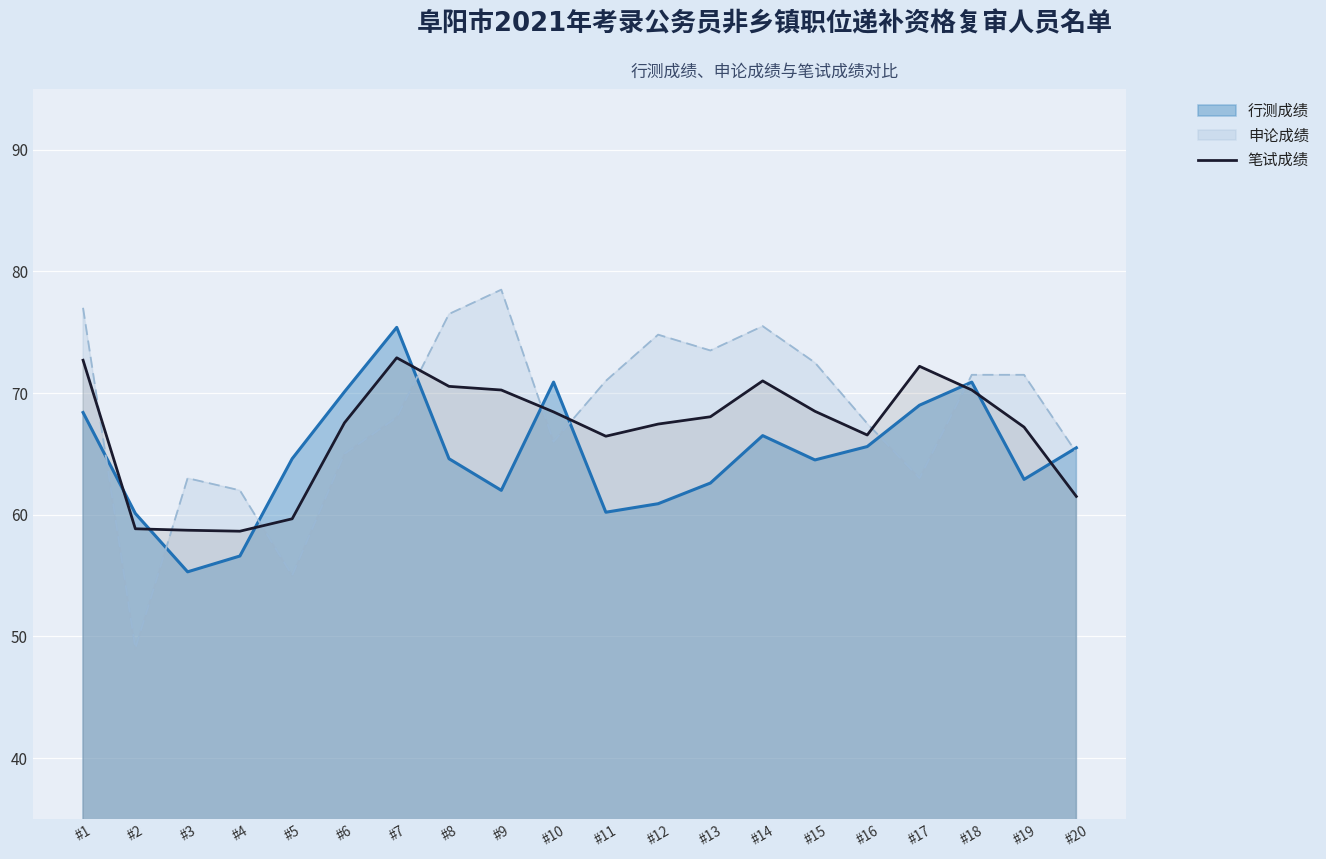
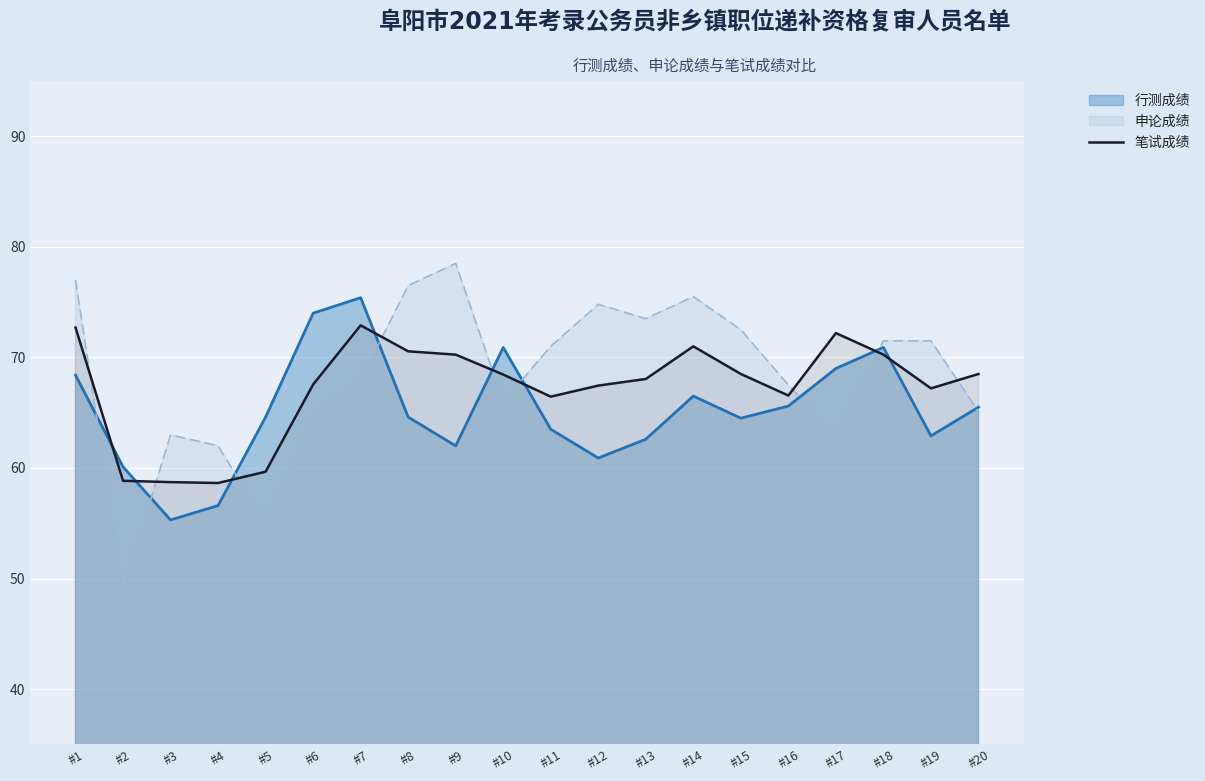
行测成绩, #6: 70.1 -> 74.0
行测成绩, #11: 60.2 -> 63.5
笔试成绩, #20: 61.5 -> 68.5
